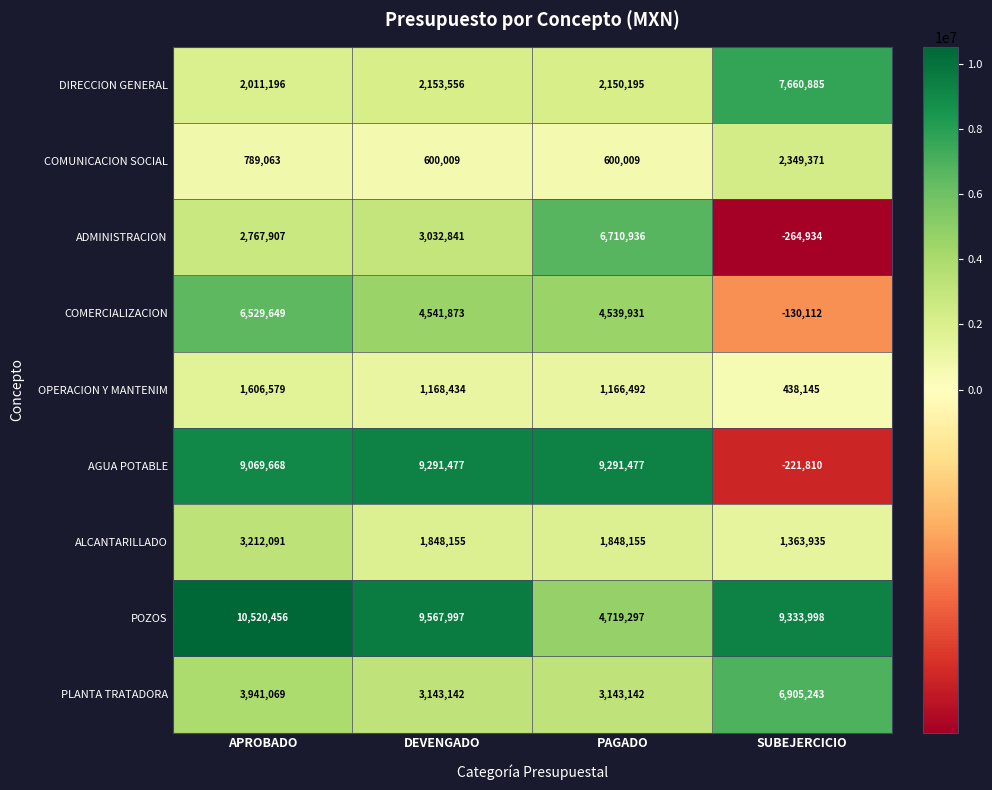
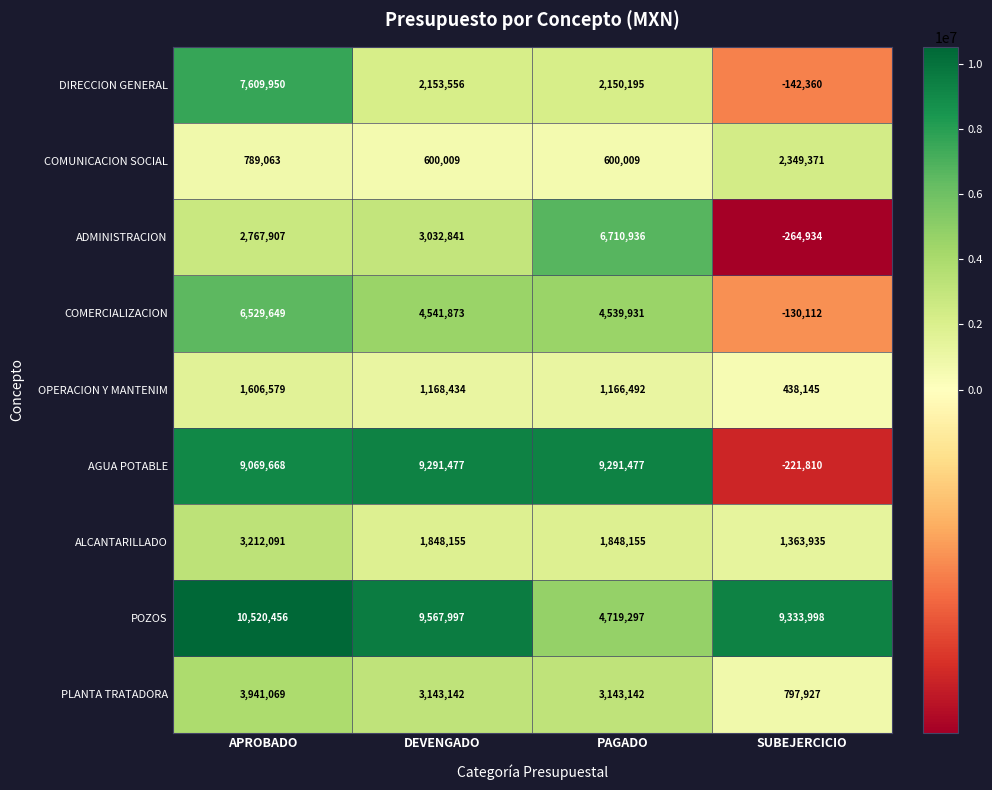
DIRECCION GENERAL, APROBADO: 2,011,196 -> 7,609,950
DIRECCION GENERAL, SUBEJERCICIO: 7,660,885 -> -142,360
PLANTA TRATADORA, SUBEJERCICIO: 6,905,243 -> 797,927
